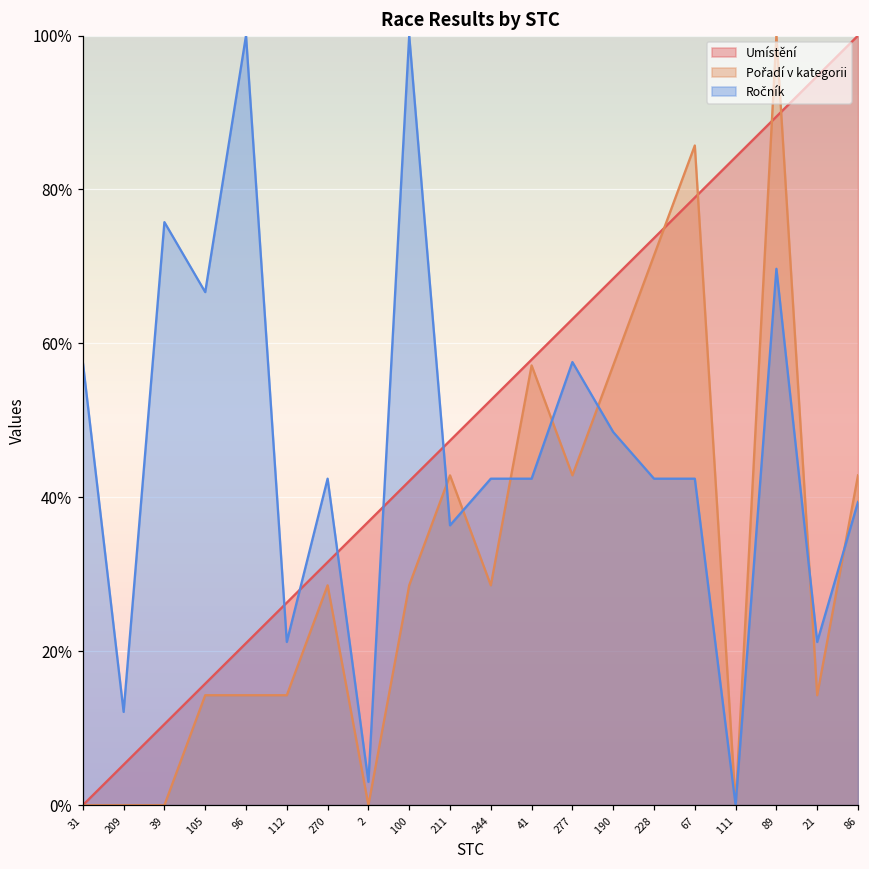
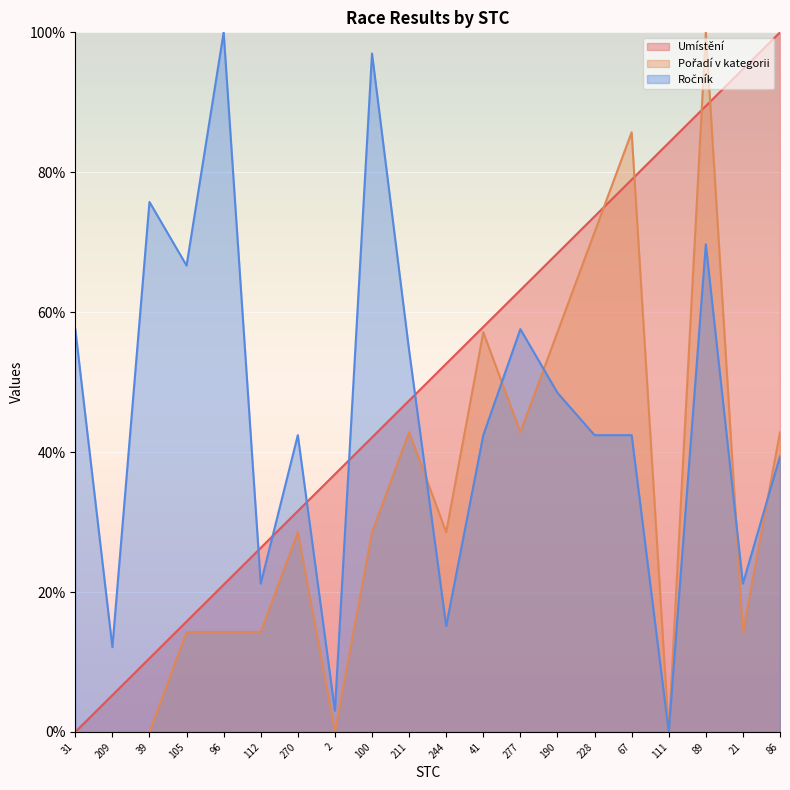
Ročník, 100: 100% -> 97%
Ročník, 211: 36% -> 55%
Ročník, 244: 42% -> 15%
